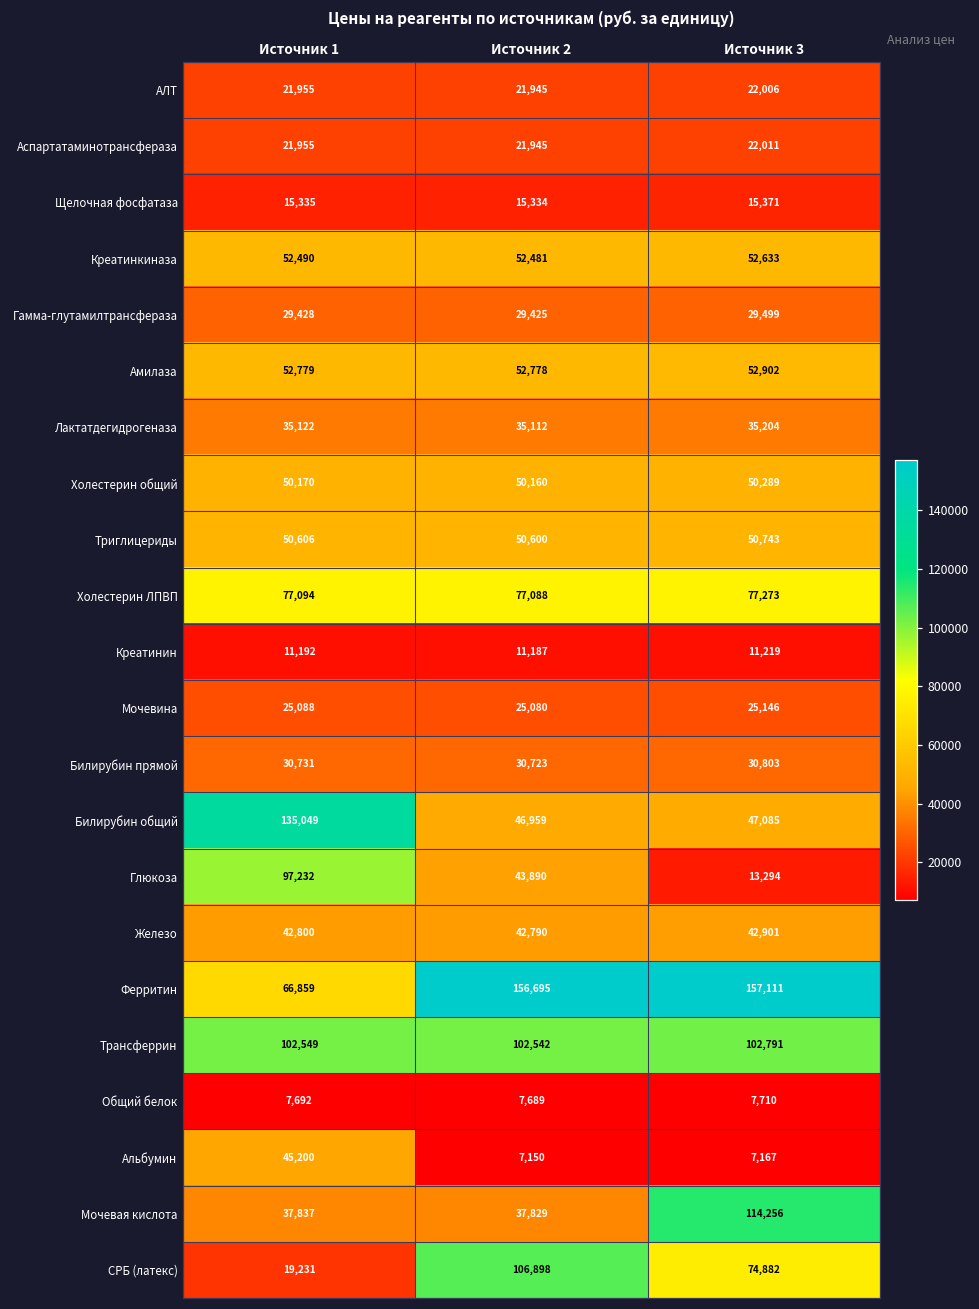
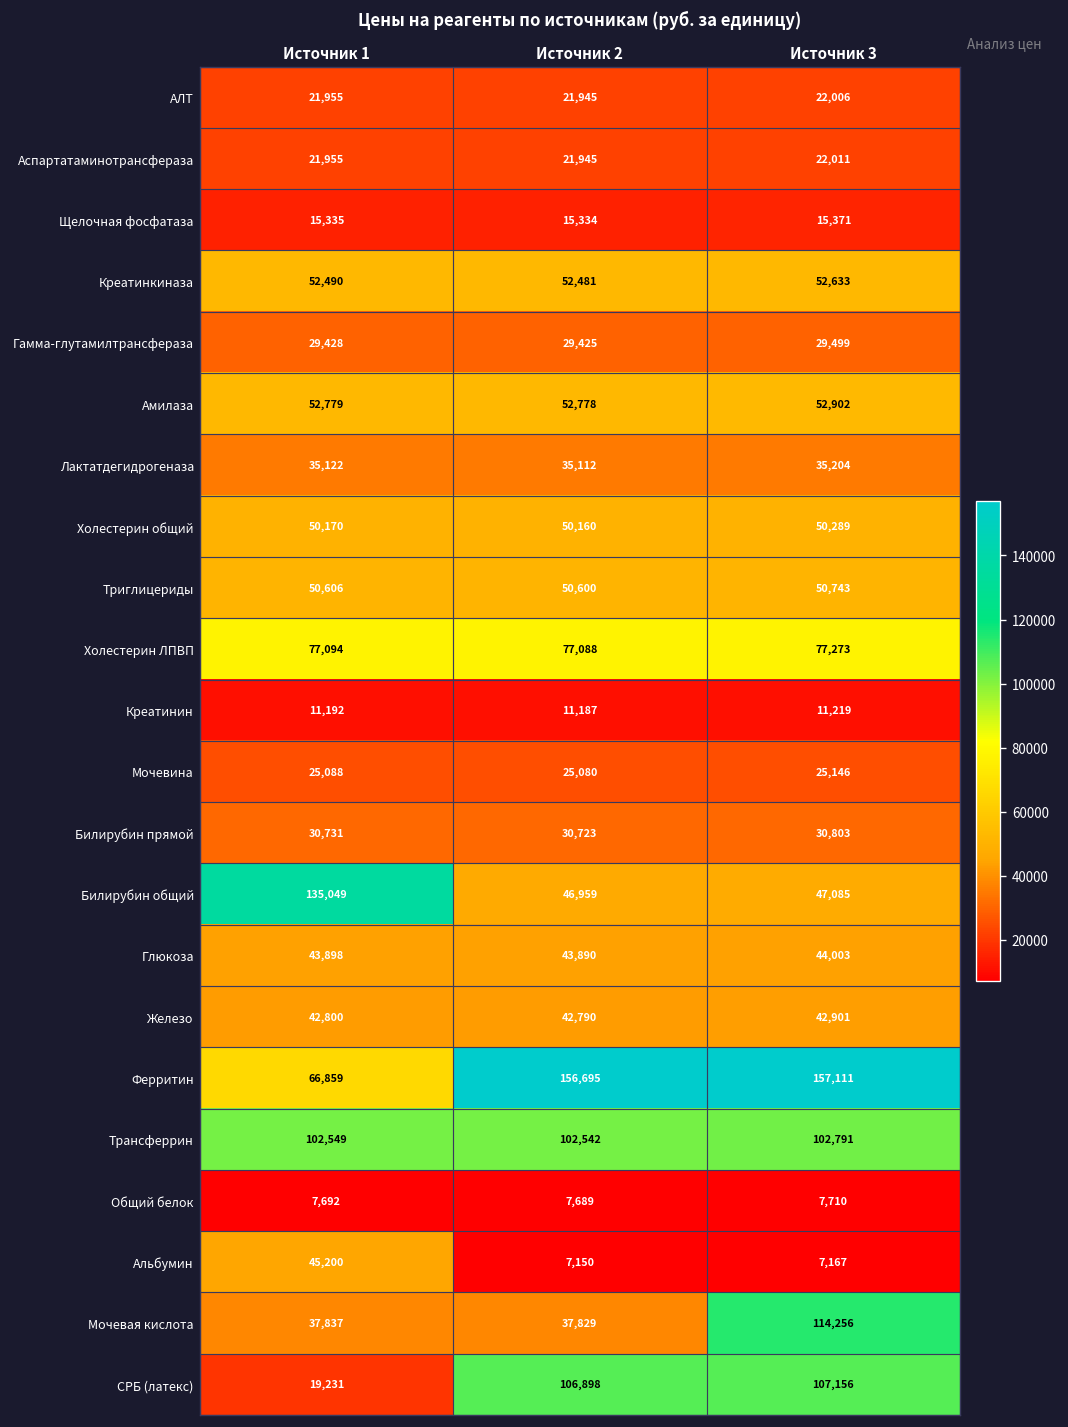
Глюкоза, Источник 1: 97,232 -> 43,898
Глюкоза, Источник 3: 13,294 -> 44,003
СРБ (латекс), Источник 3: 74,882 -> 107,156
